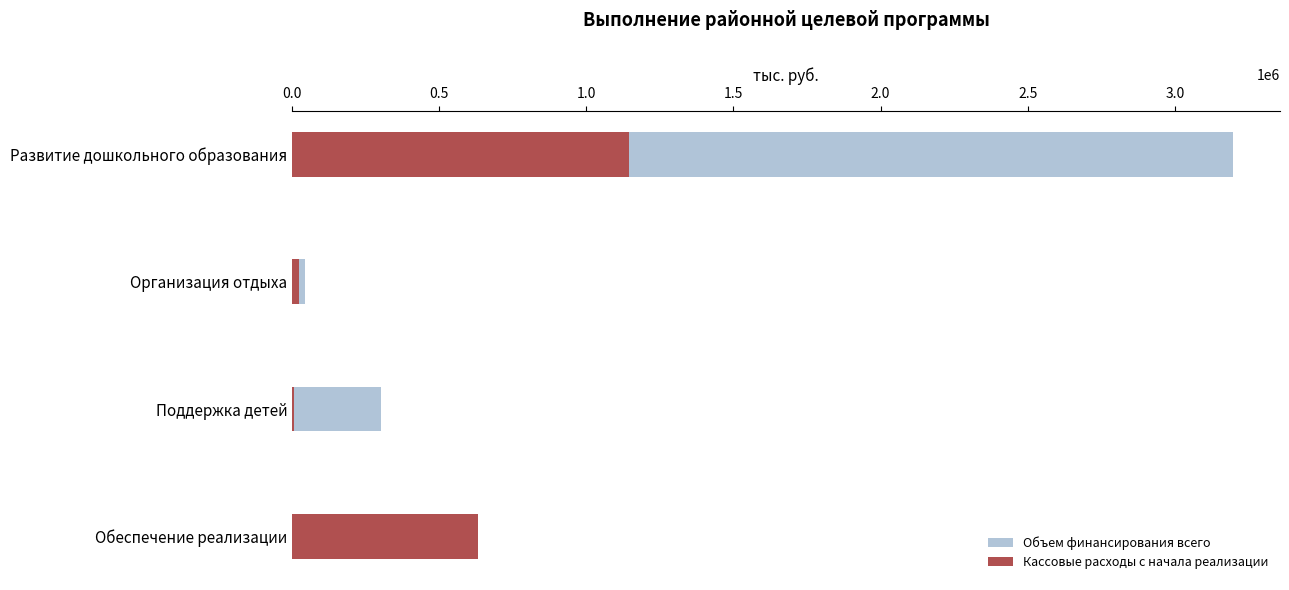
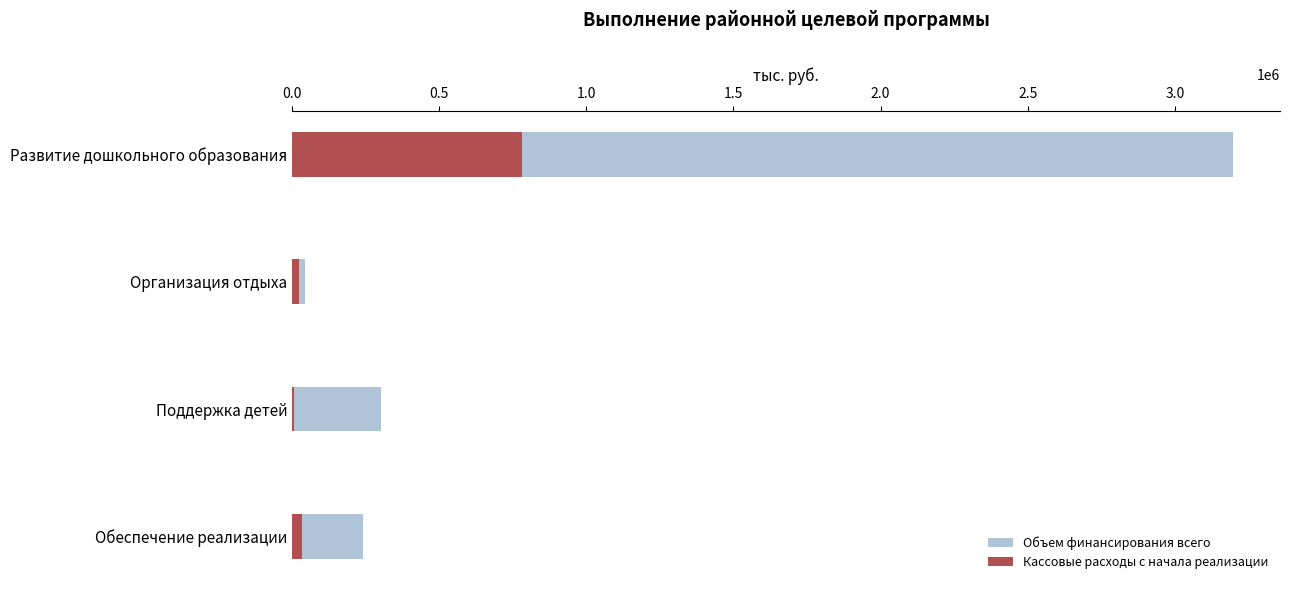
Кассовые расходы с начала реализации, Развитие дошкольного образования: 1140000 -> 780000
Кассовые расходы с начала реализации, Обеспечение реализации: 630000 -> 30000
